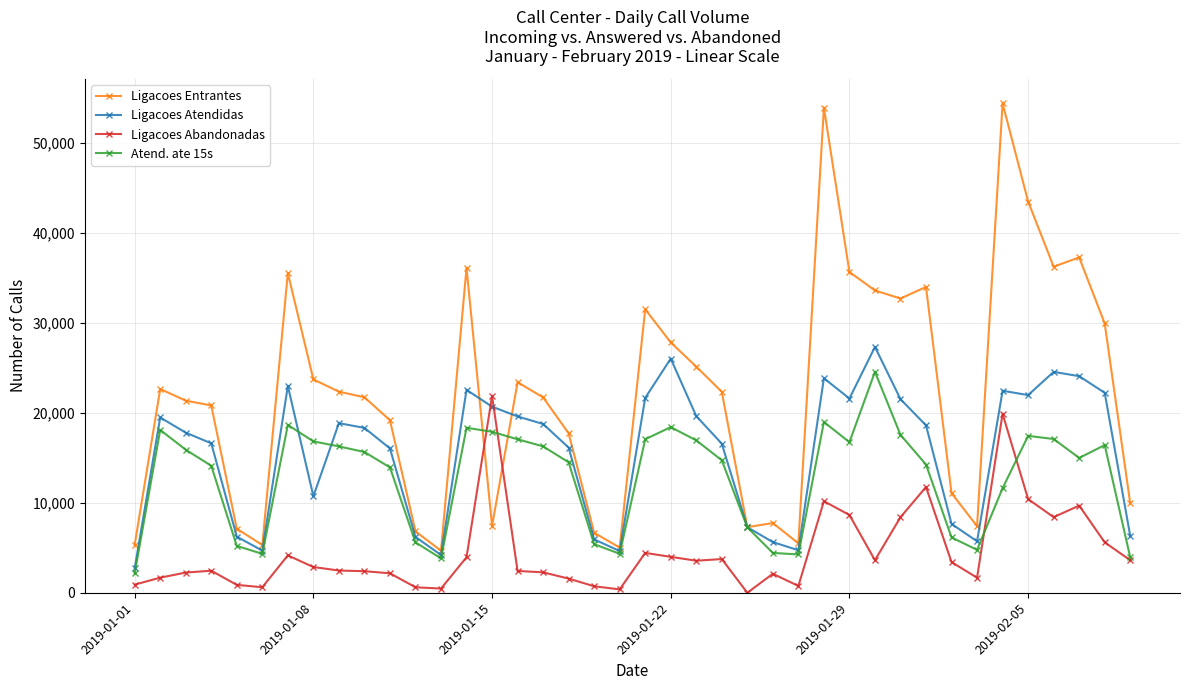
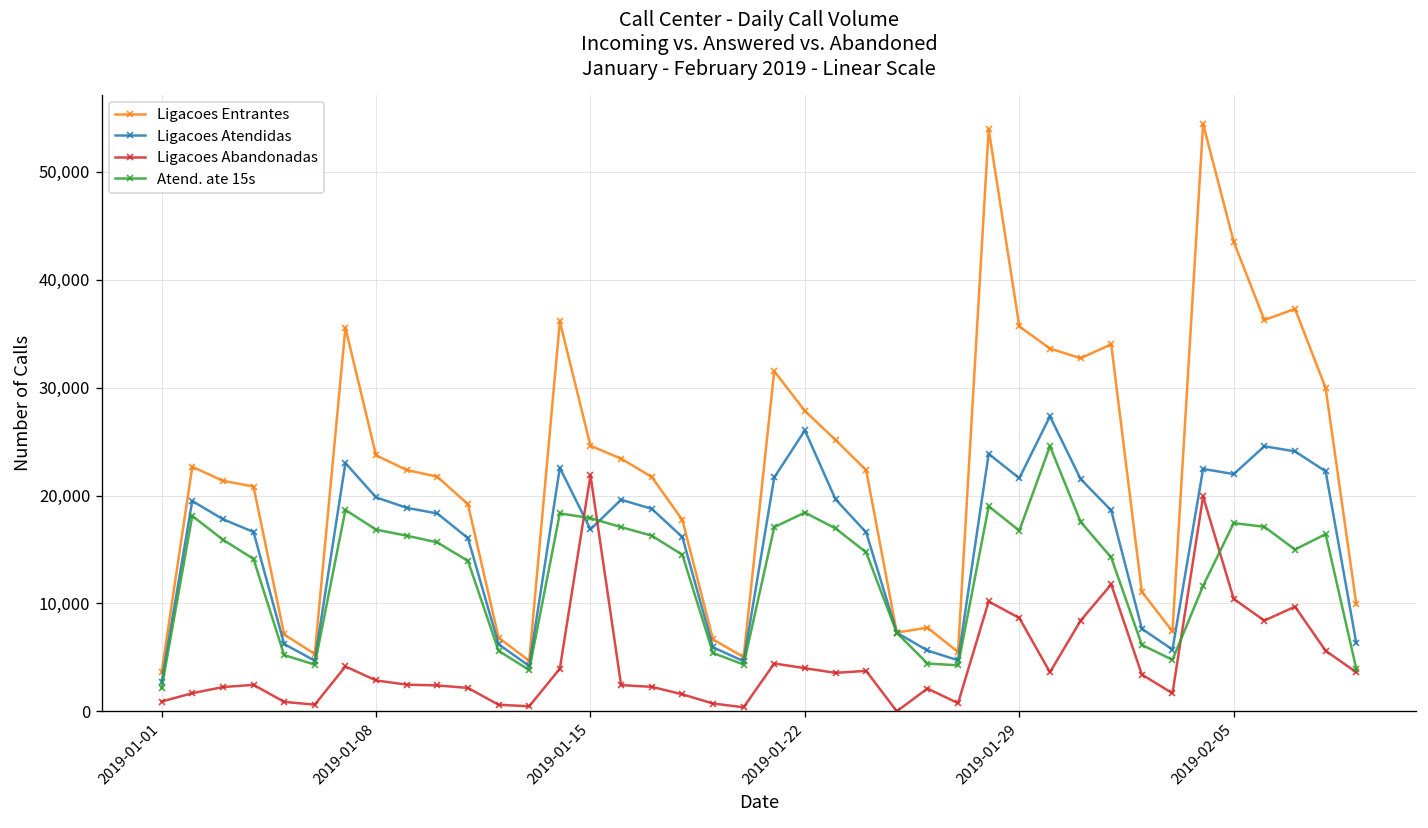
Ligacoes Entrantes, 2019-01-01: 5,000 -> 4,000
Ligacoes Atendidas, 2019-01-08: 11,000 -> 20,000
Ligacoes Entrantes, 2019-01-15: 7,000 -> 25,000
Ligacoes Atendidas, 2019-01-15: 21,000 -> 17,000
